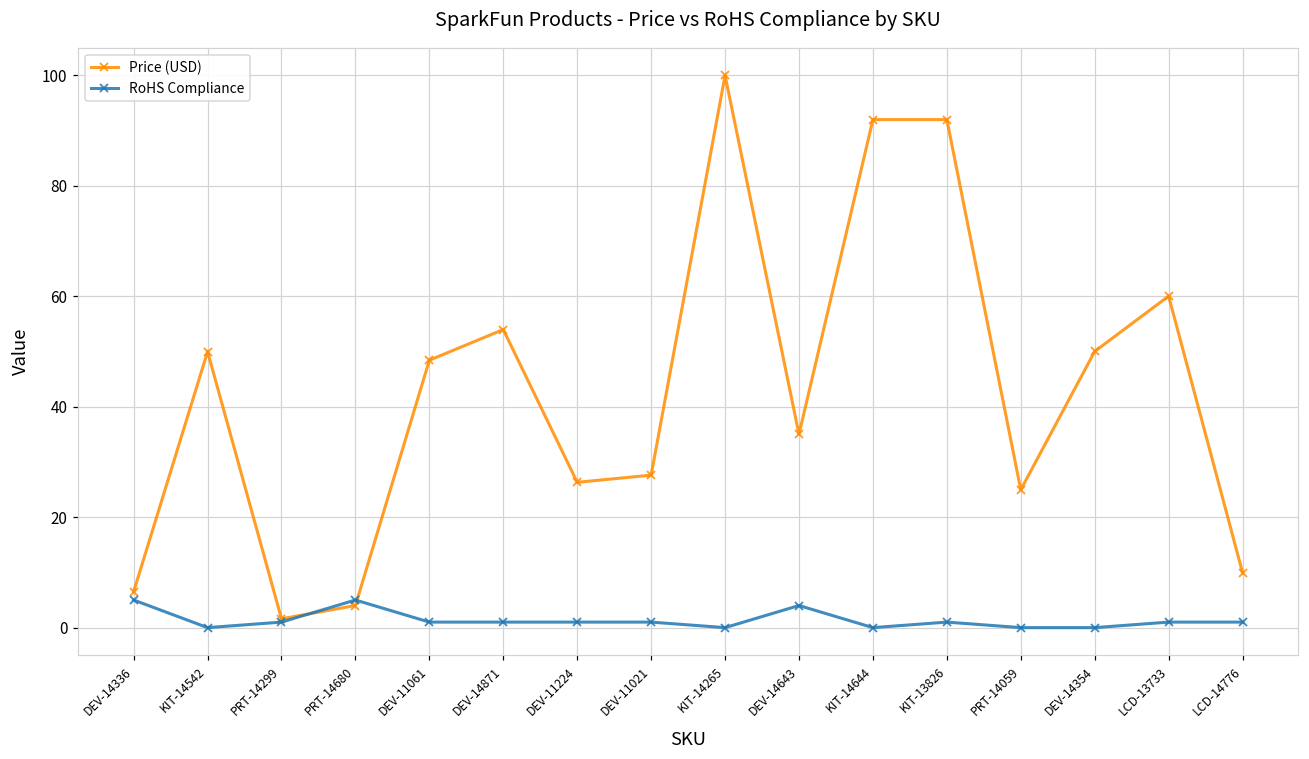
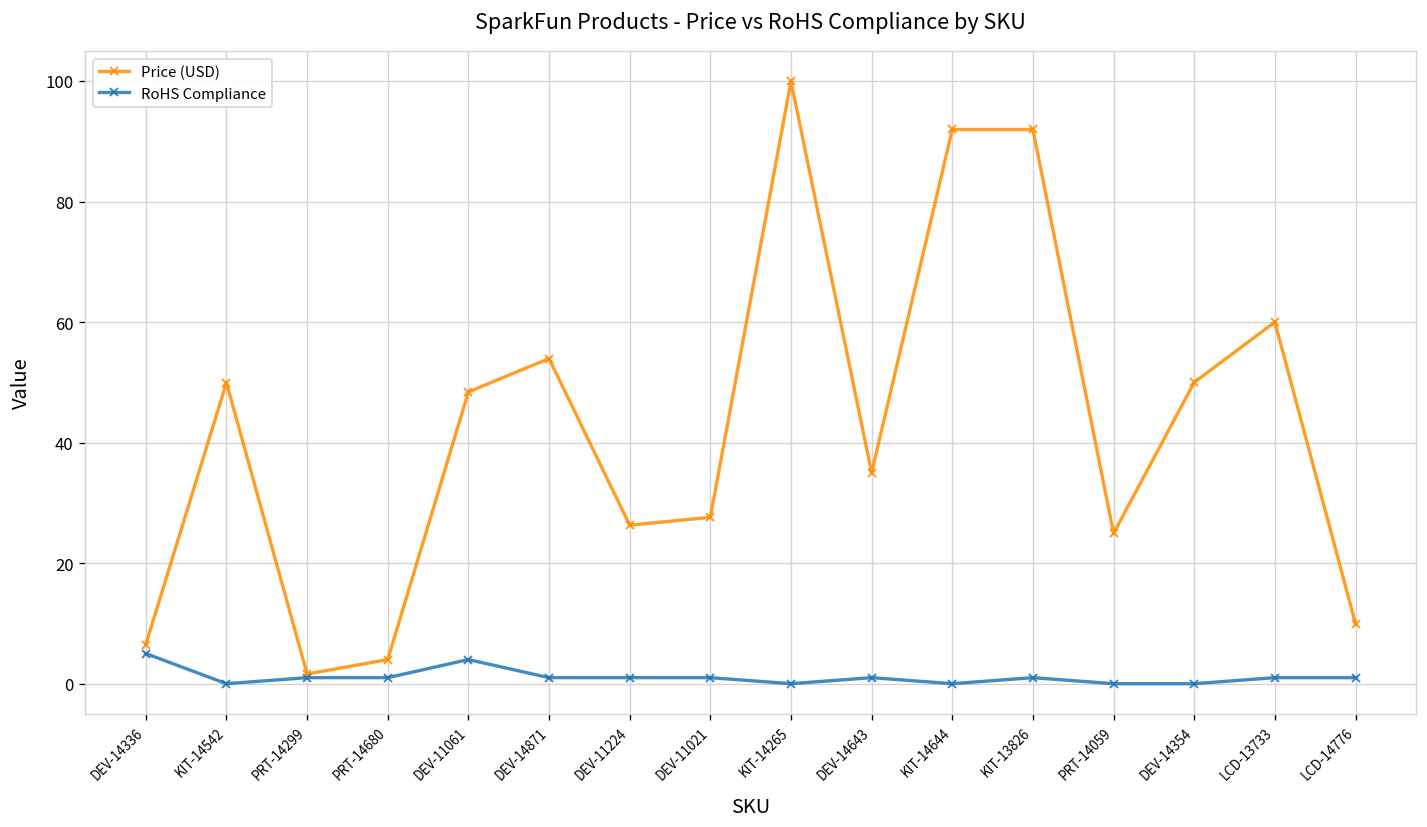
RoHS Compliance, PRT-14680: 5 -> 1
RoHS Compliance, DEV-11061: 1 -> 4
RoHS Compliance, DEV-14643: 4 -> 1
